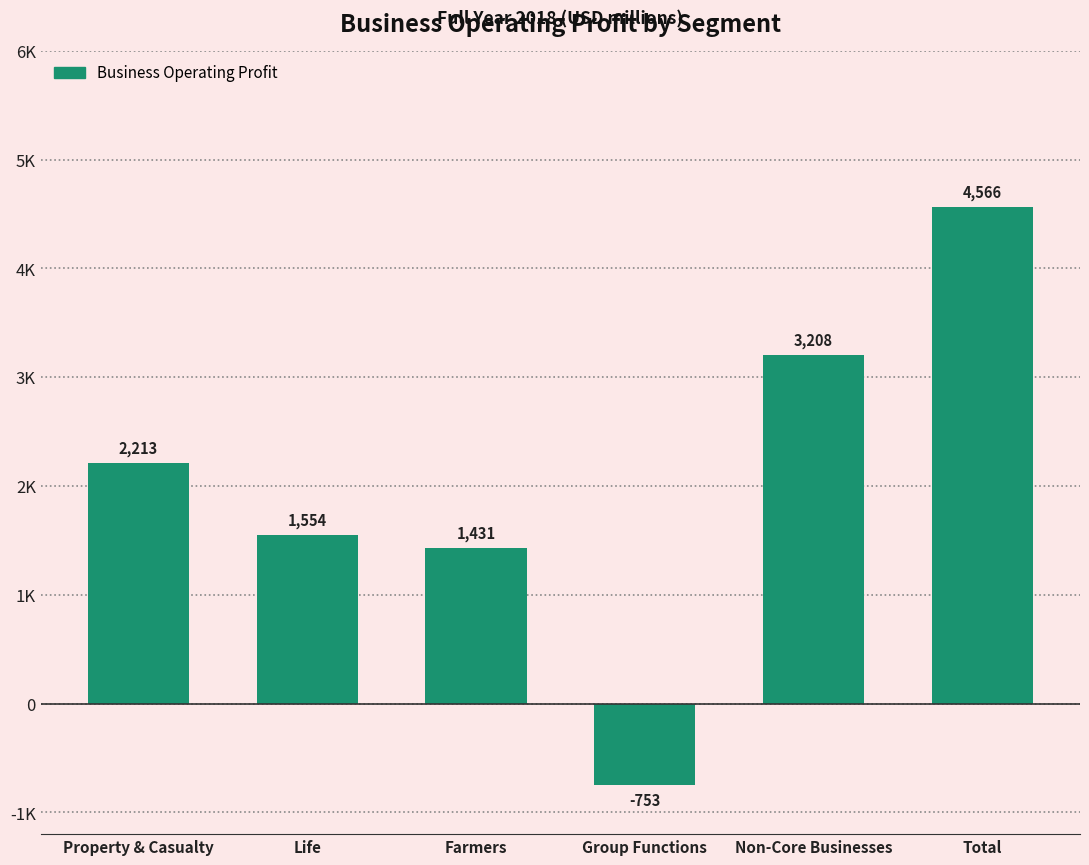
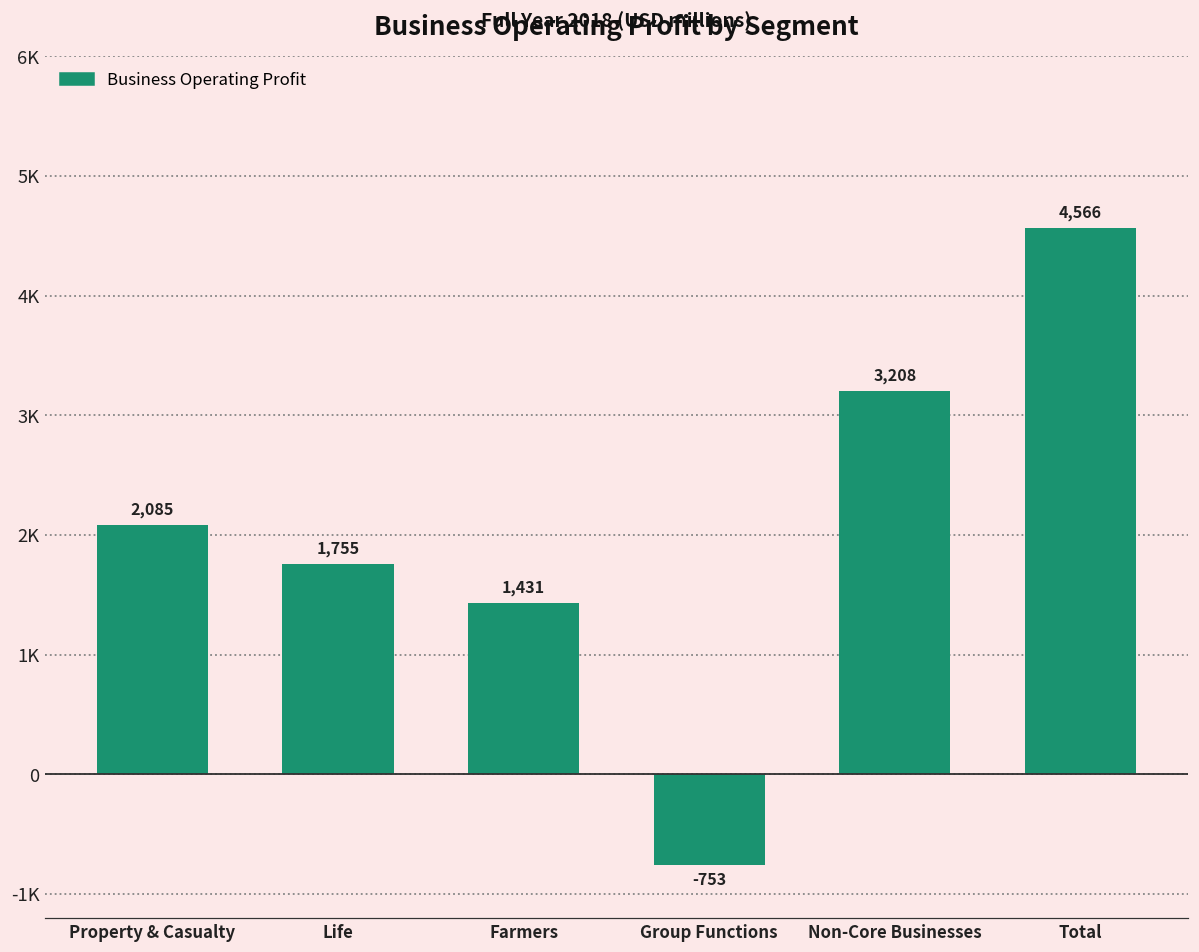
Property & Casualty: 2,213 -> 2,085
Life: 1,554 -> 1,755
